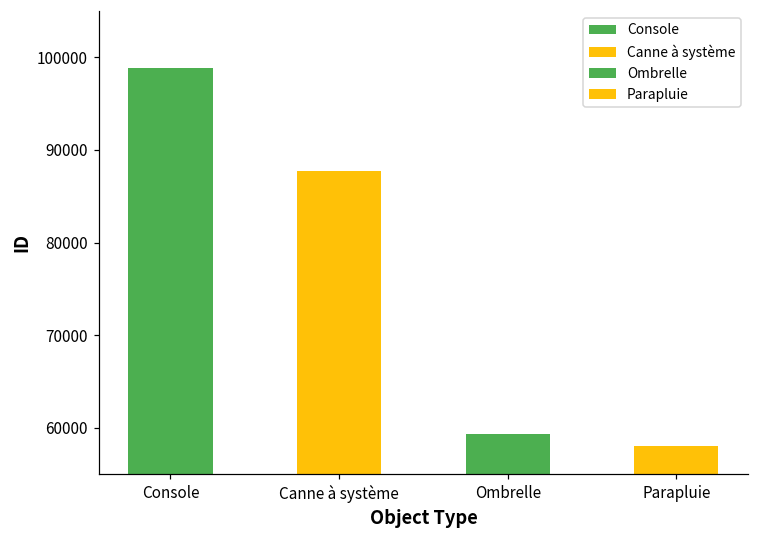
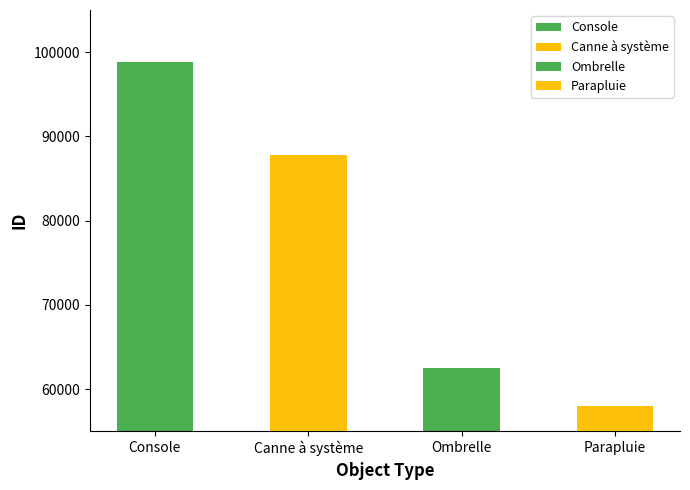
Ombrelle: 59000 -> 63000
